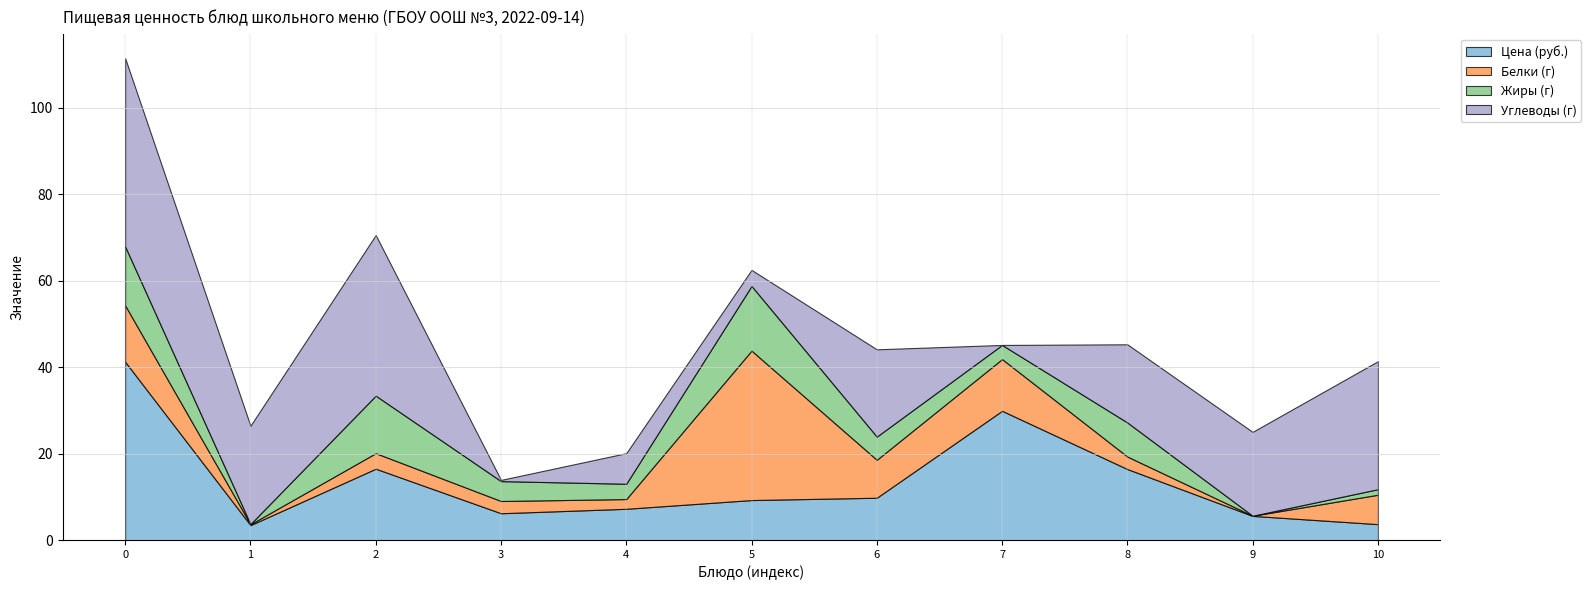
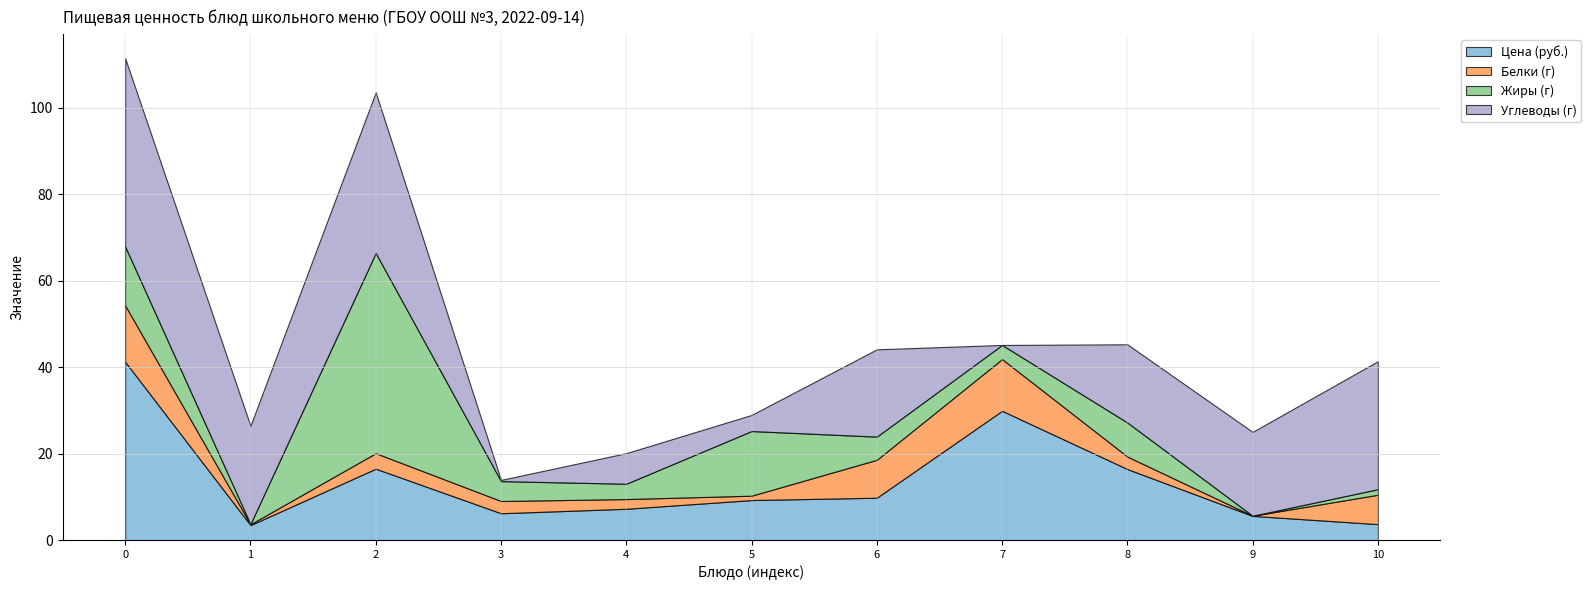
Жиры (г), 2: 13 -> 46
Белки (г), 5: 35 -> 1
